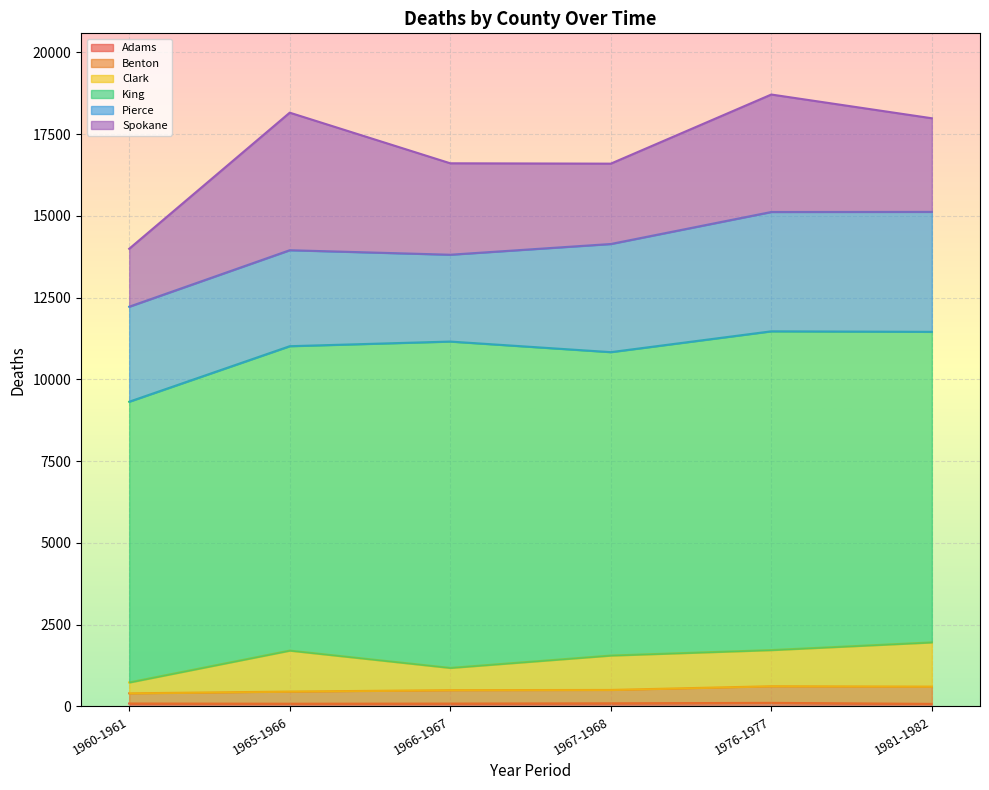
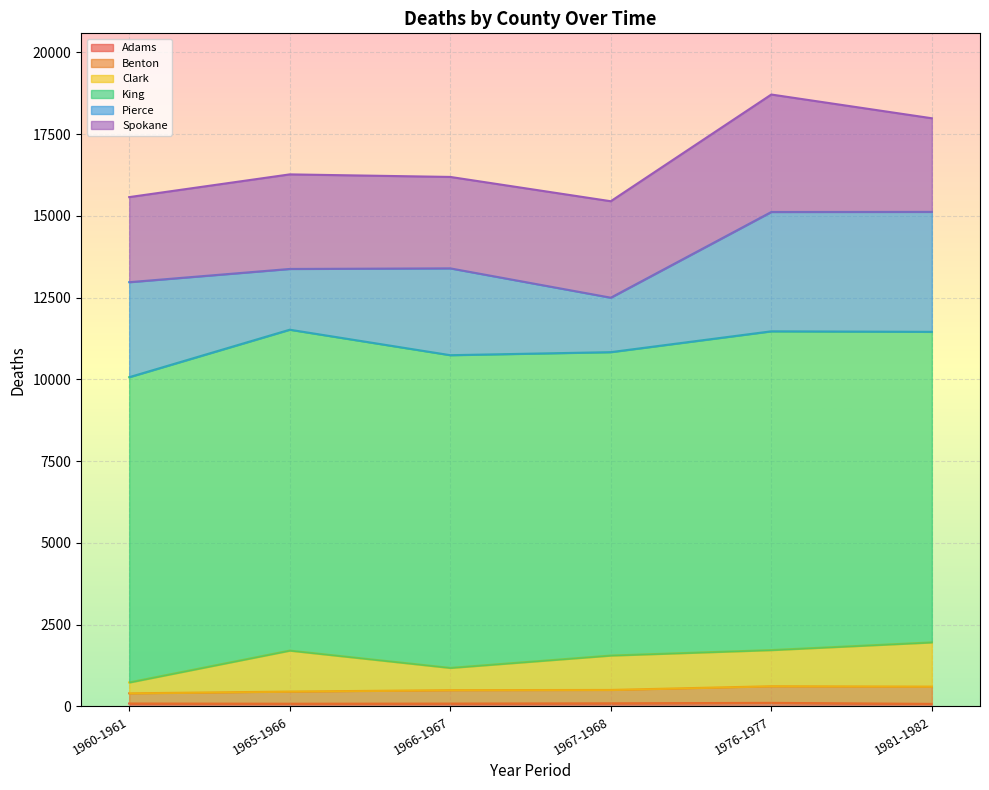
King, 1960-1961: 8600 -> 9300
Spokane, 1960-1961: 1800 -> 2600
King, 1965-1966: 9300 -> 9800
Pierce, 1965-1966: 2900 -> 1900
Spokane, 1965-1966: 4200 -> 2900
King, 1966-1967: 10000 -> 9600
Pierce, 1967-1968: 3300 -> 1700
Spokane, 1967-1968: 2500 -> 3000
